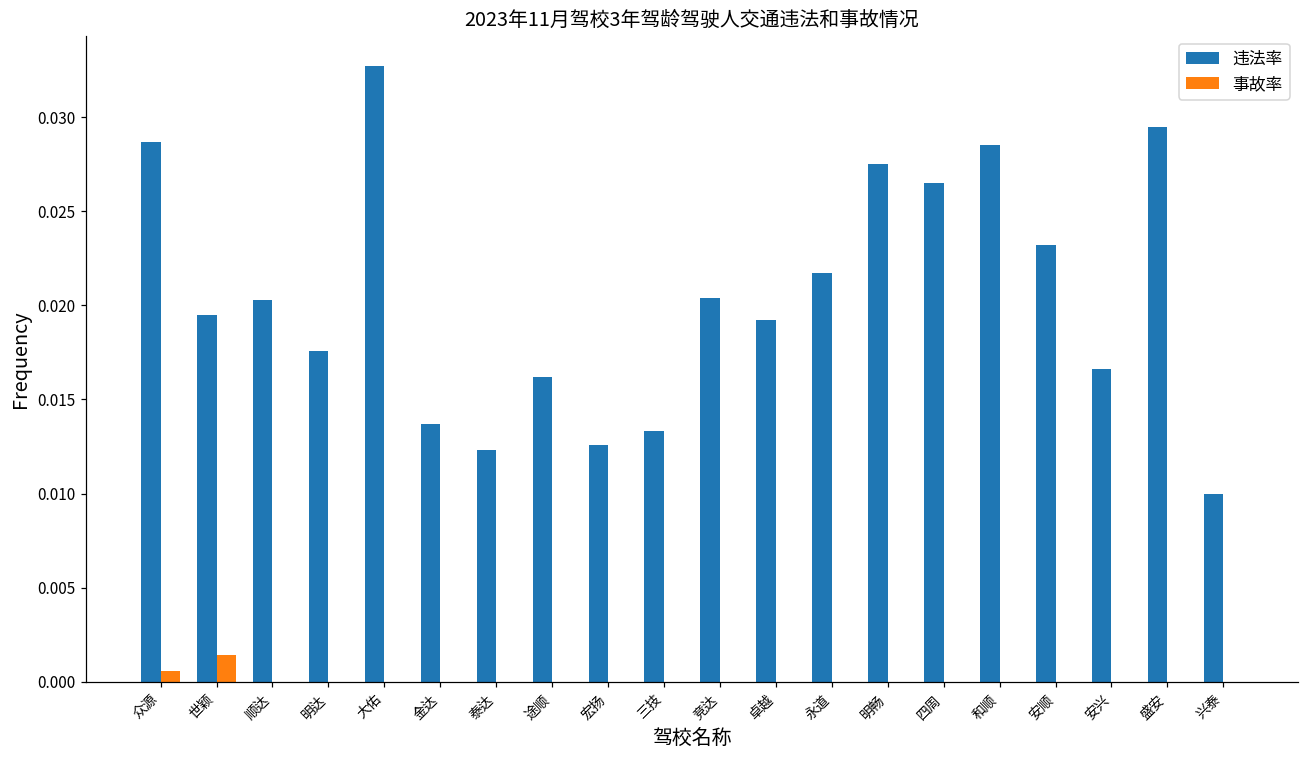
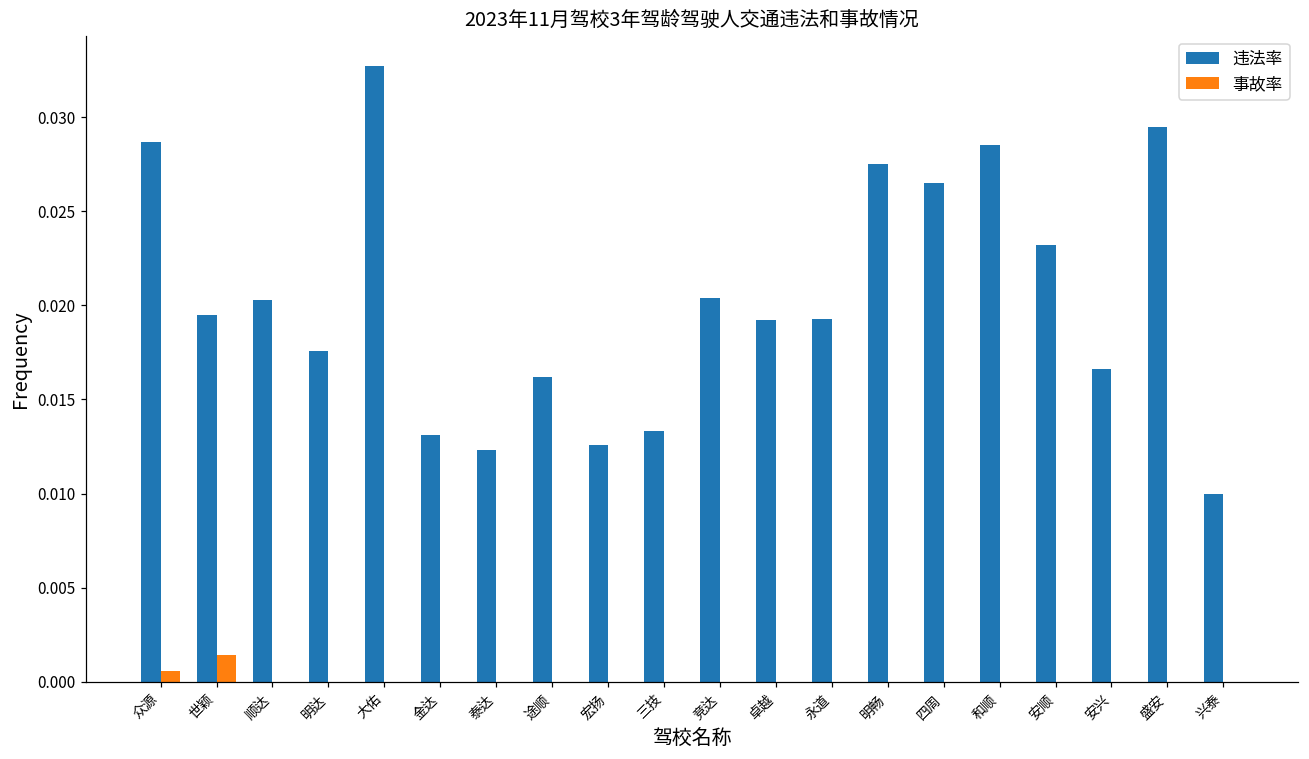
违法率, 金达: 0.0137 -> 0.0131
违法率, 永道: 0.0217 -> 0.0193
